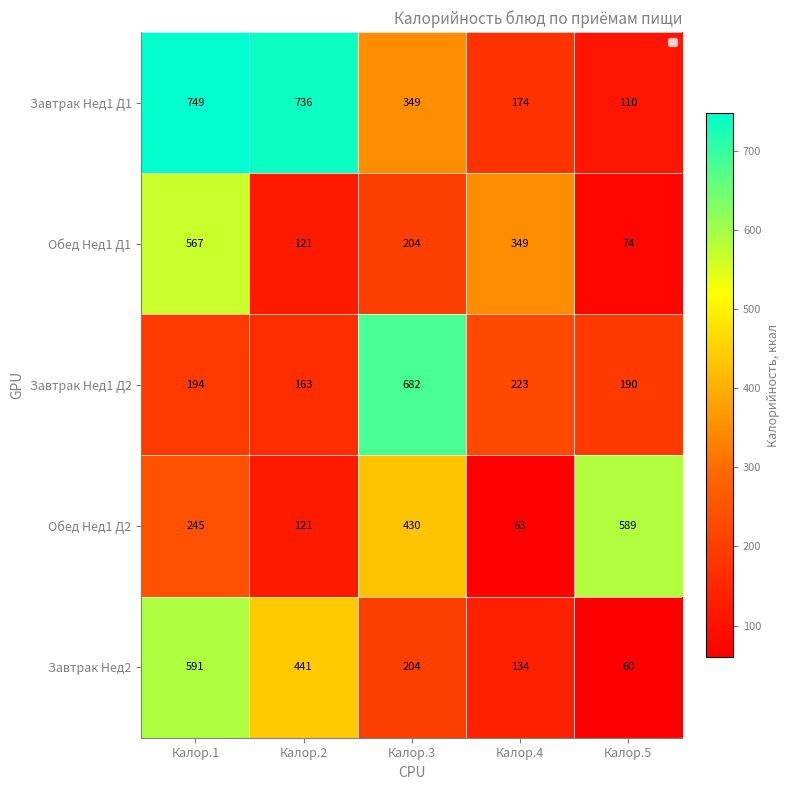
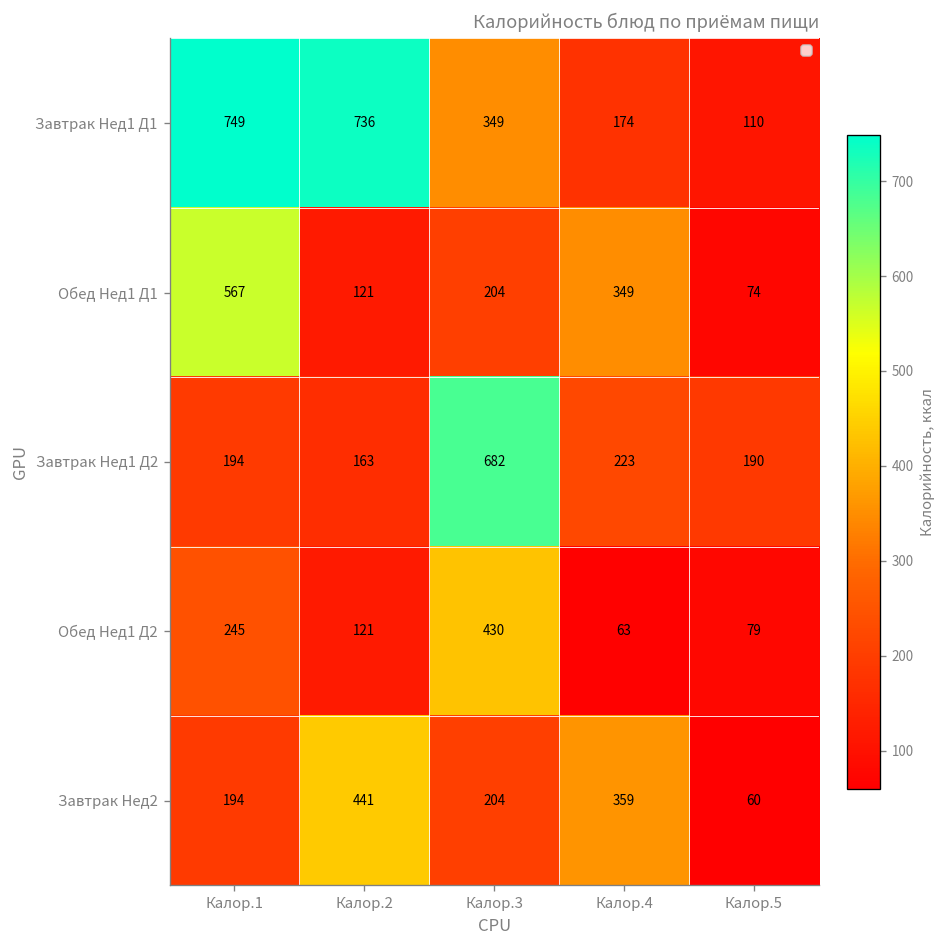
Обед Нед1 Д2, Калор.5: 589 -> 79
Завтрак Нед2, Калор.1: 591 -> 194
Завтрак Нед2, Калор.4: 134 -> 359
